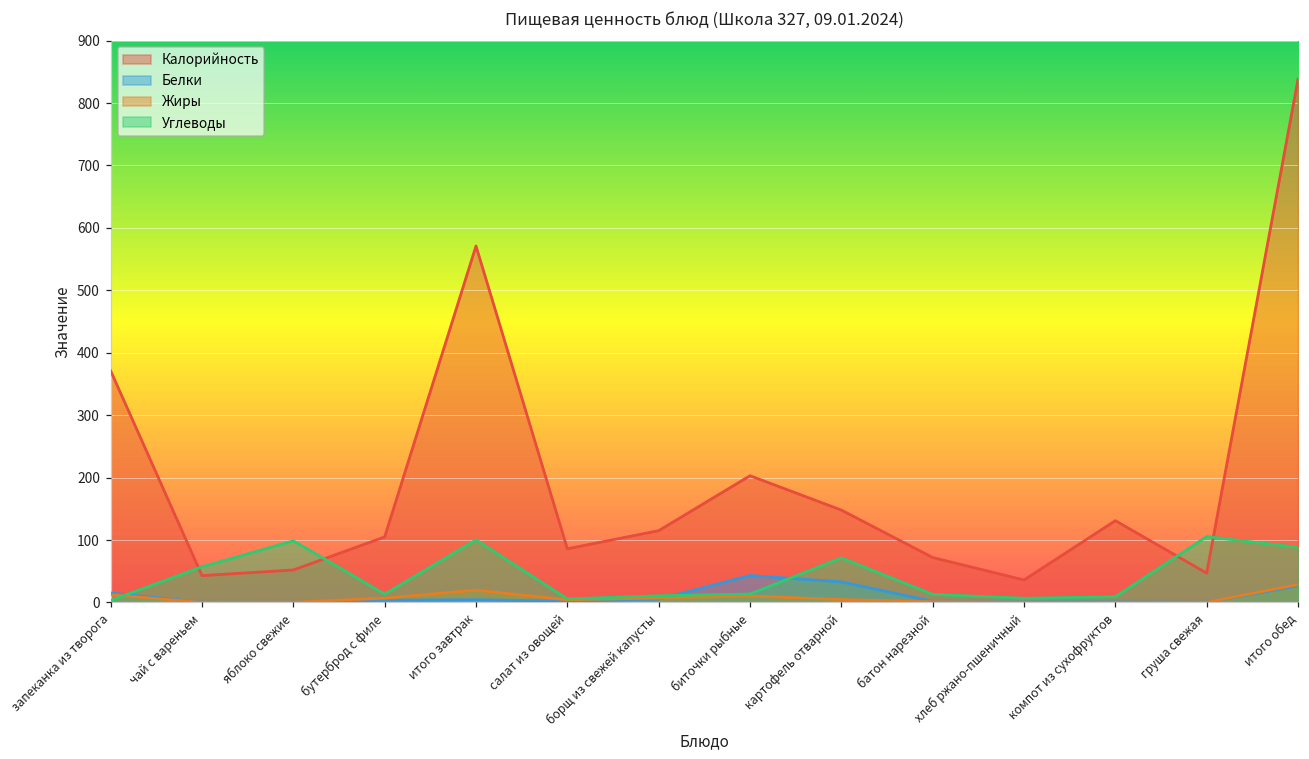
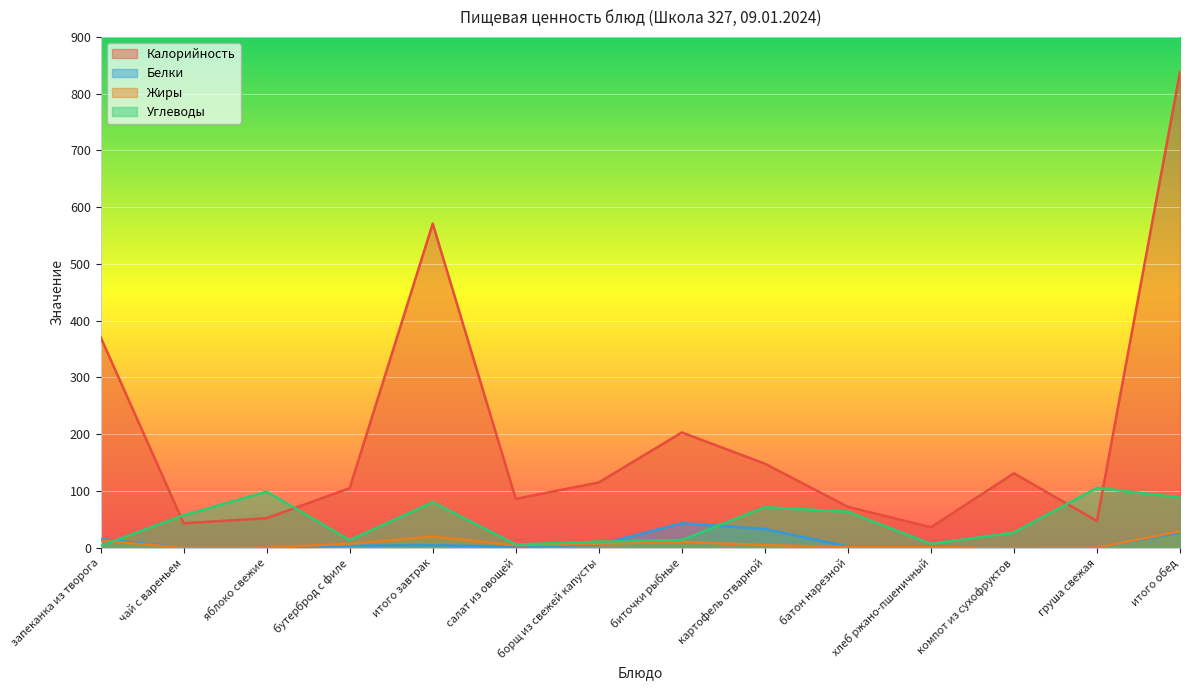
Углеводы, итого завтрак: 100 -> 80
Углеводы, батон нарезной: 10 -> 60
Углеводы, компот из сухофруктов: 10 -> 30
